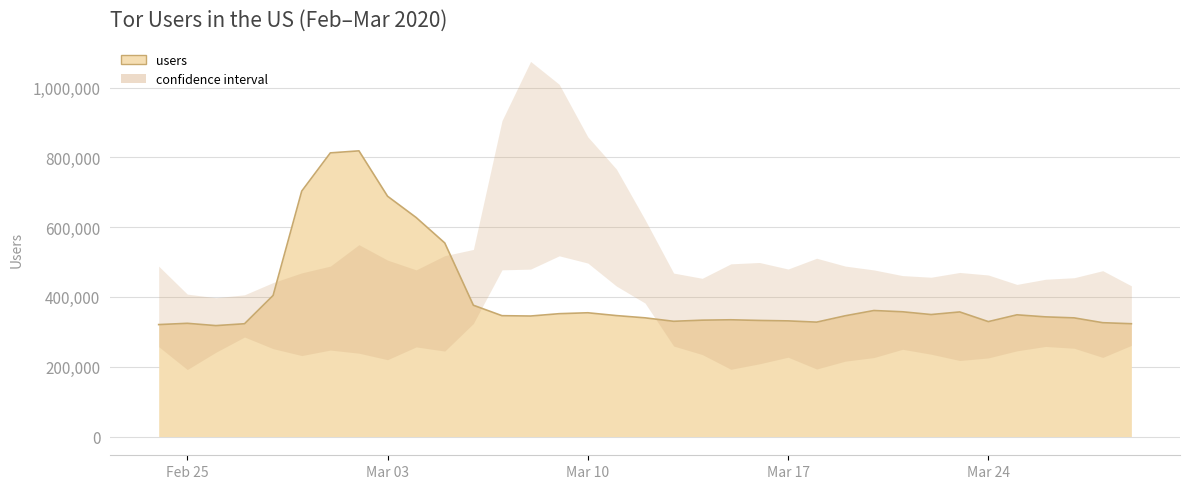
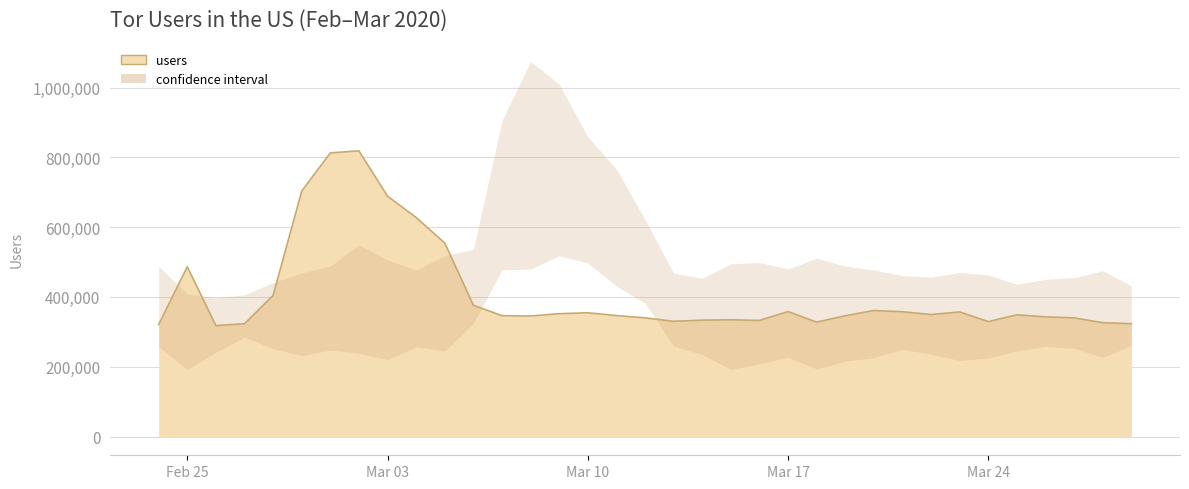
users, Feb 25: 320,000 -> 490,000
users, Mar 17: 330,000 -> 360,000
